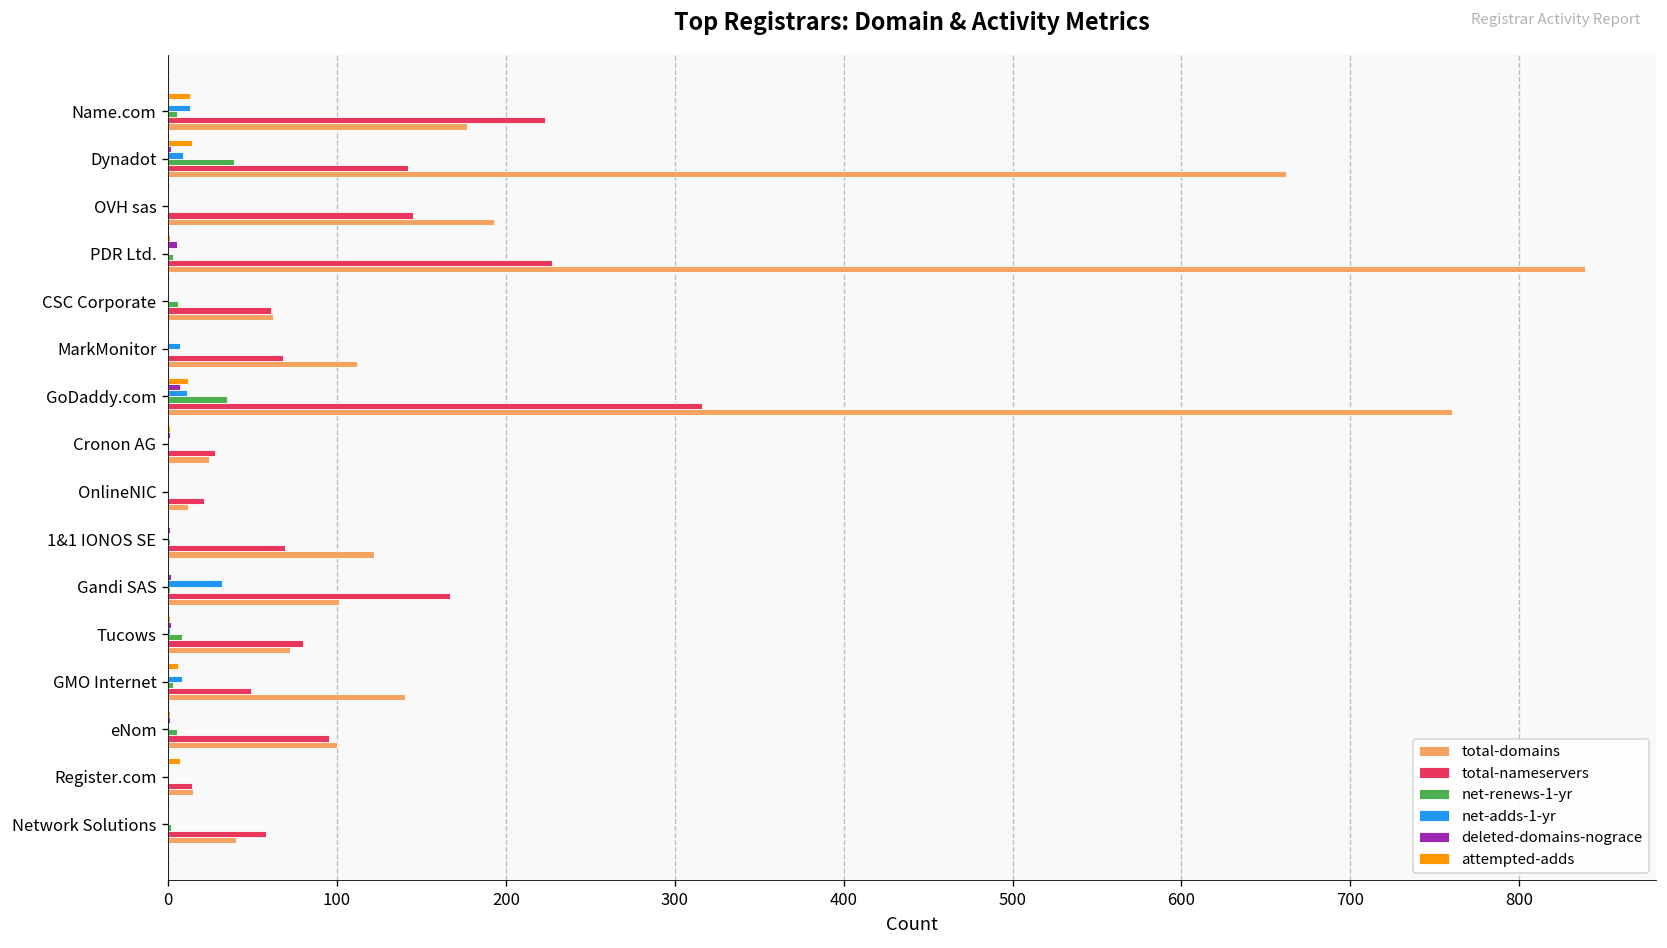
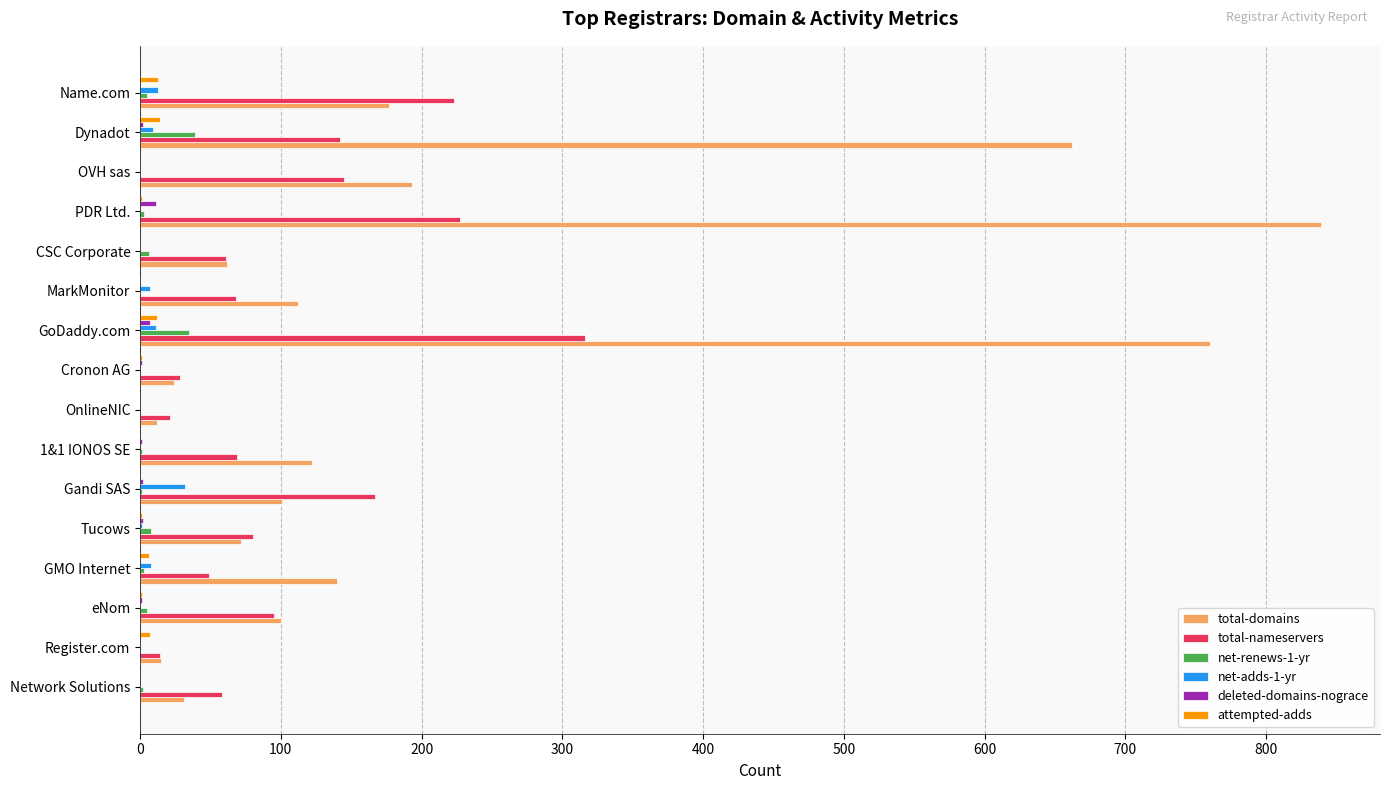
deleted-domains-nograce, PDR Ltd.: 5 -> 11
total-domains, Network Solutions: 40 -> 31
